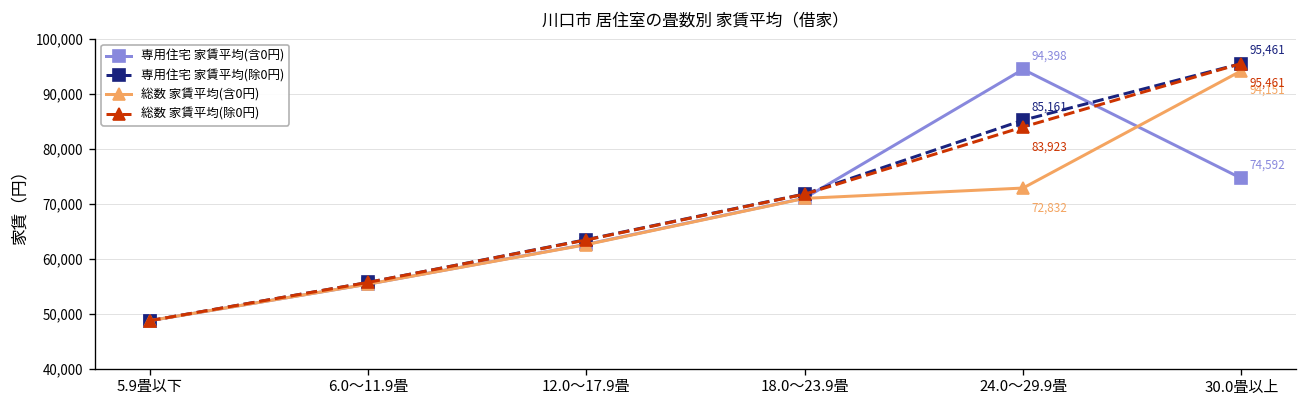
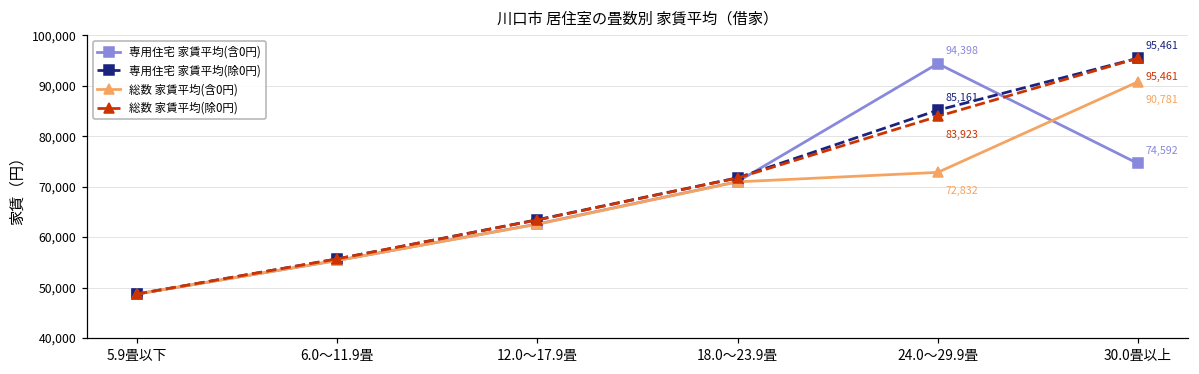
総数 家賃平均(含0円), 30.0畳以上: 94,151 -> 90,781
